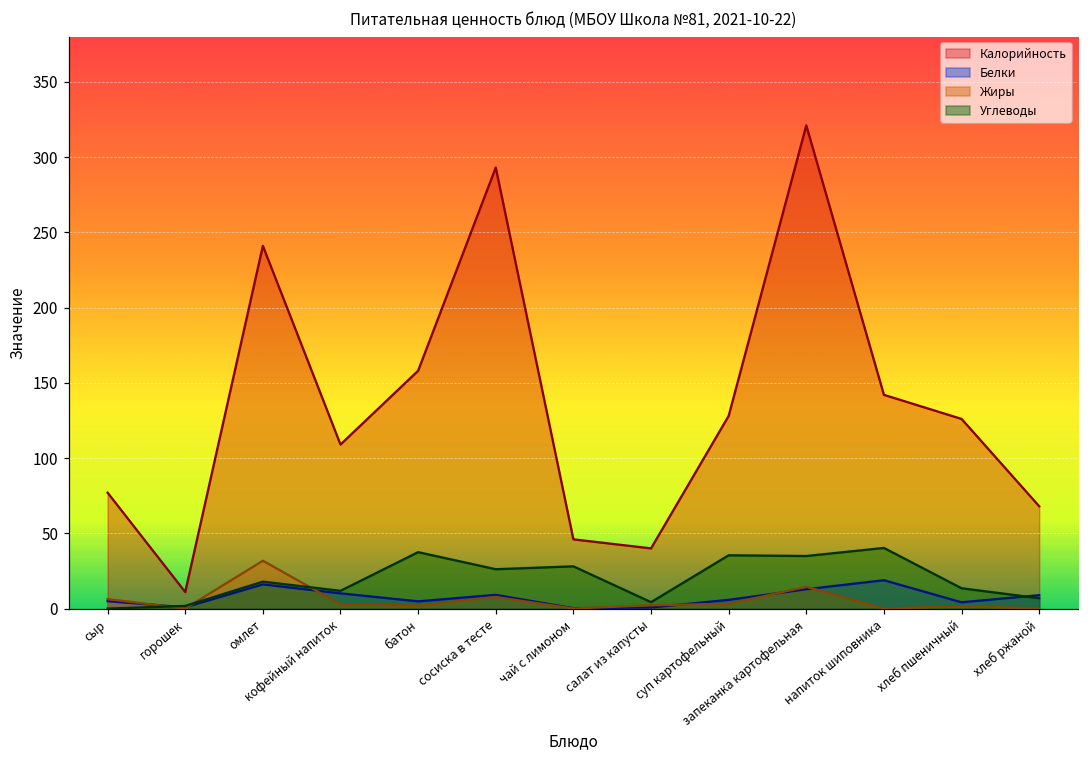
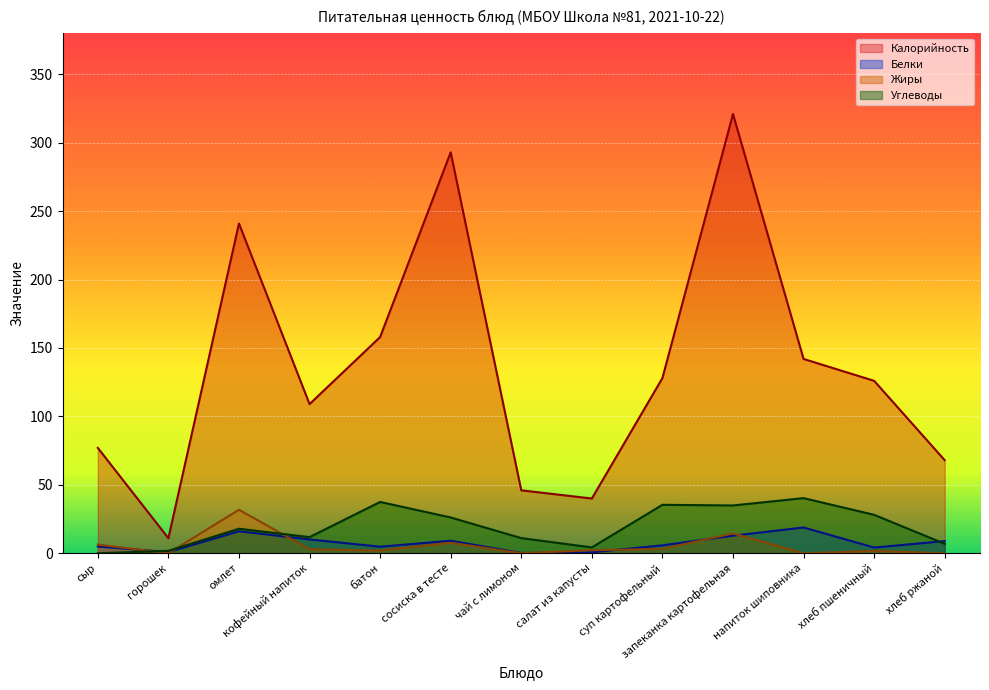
Углеводы, чай с лимоном: 28 -> 11
Углеводы, хлеб пшеничный: 14 -> 28
